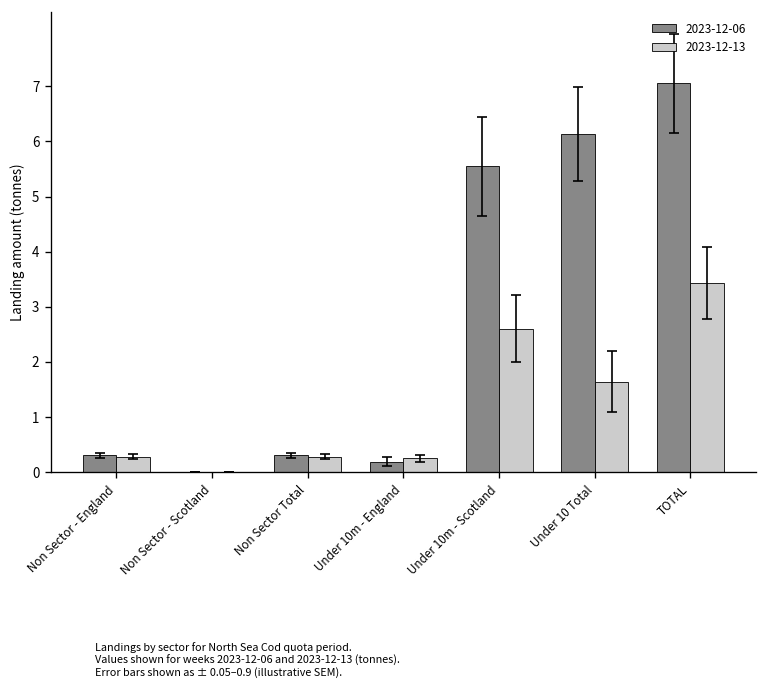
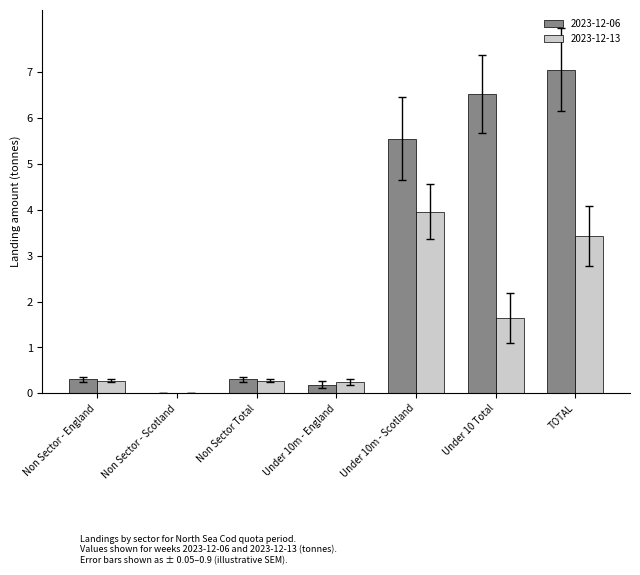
2023-12-13, Under 10m - Scotland: 2.6 -> 4.0
2023-12-06, Under 10 Total: 6.1 -> 6.5
